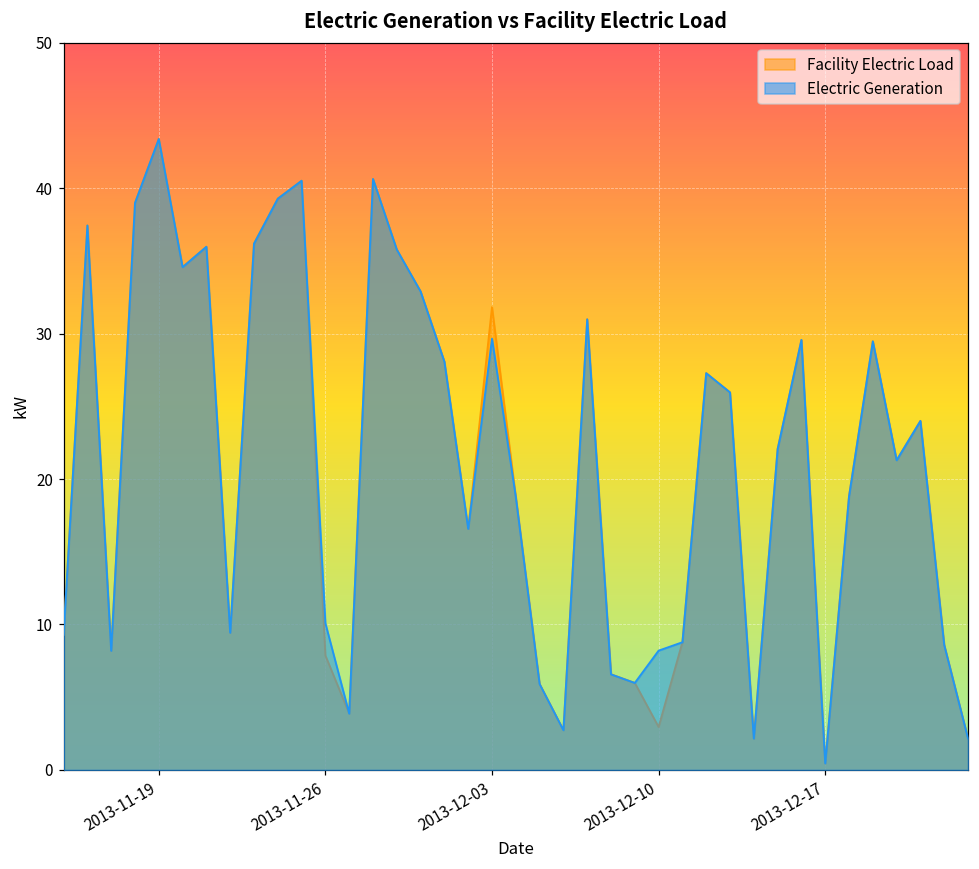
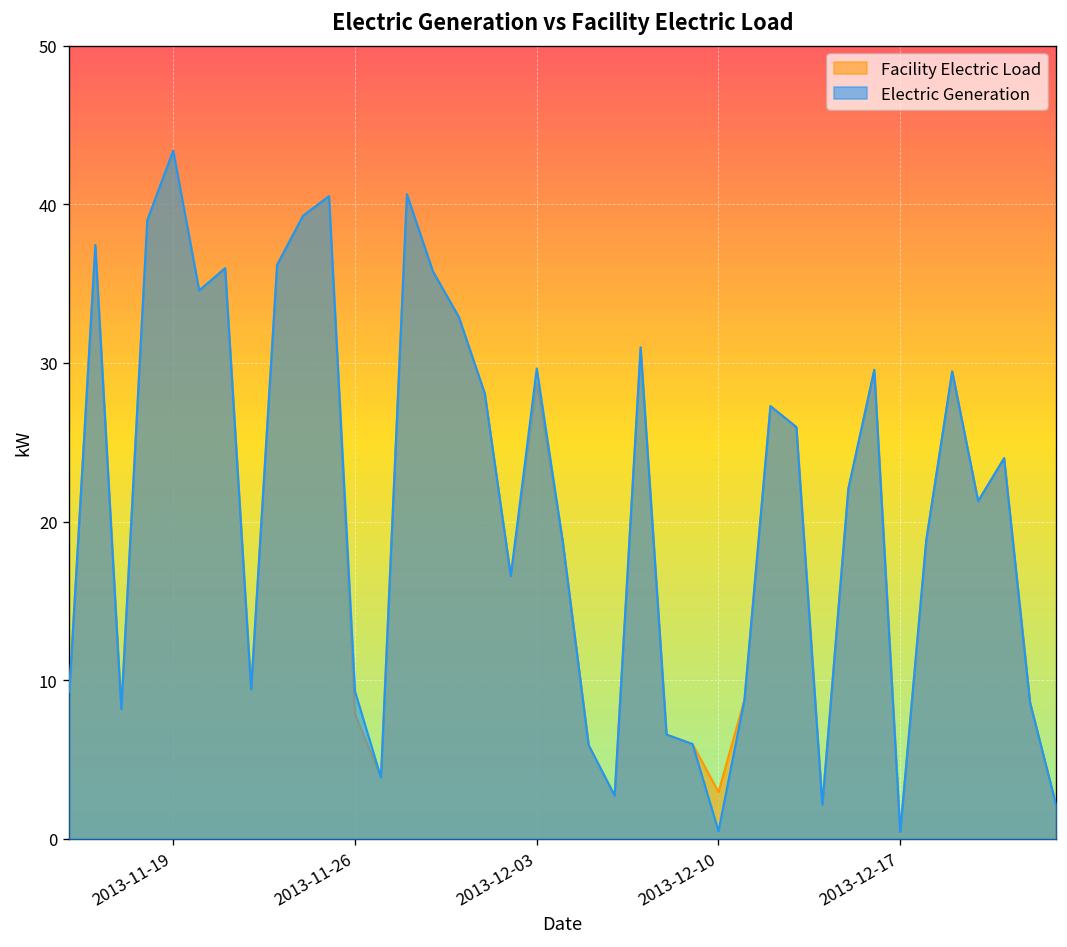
Electric Generation, 2013-11-26: 10.1 -> 9.3
Facility Electric Load, 2013-12-03: 31.8 -> 28.7
Electric Generation, 2013-12-10: 8.2 -> 0.5
